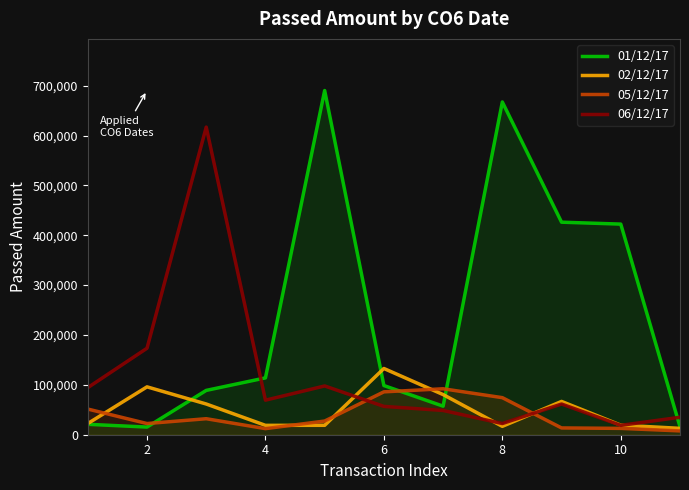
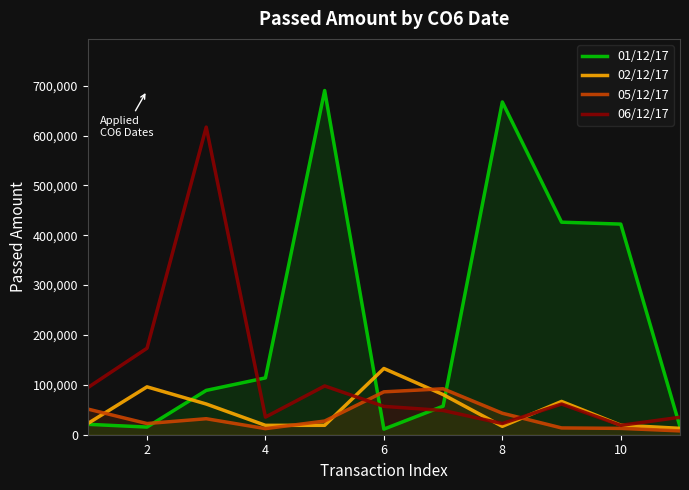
06/12/17, 4: 70,000 -> 40,000
01/12/17, 6: 100,000 -> 10,000
05/12/17, 8: 70,000 -> 40,000
